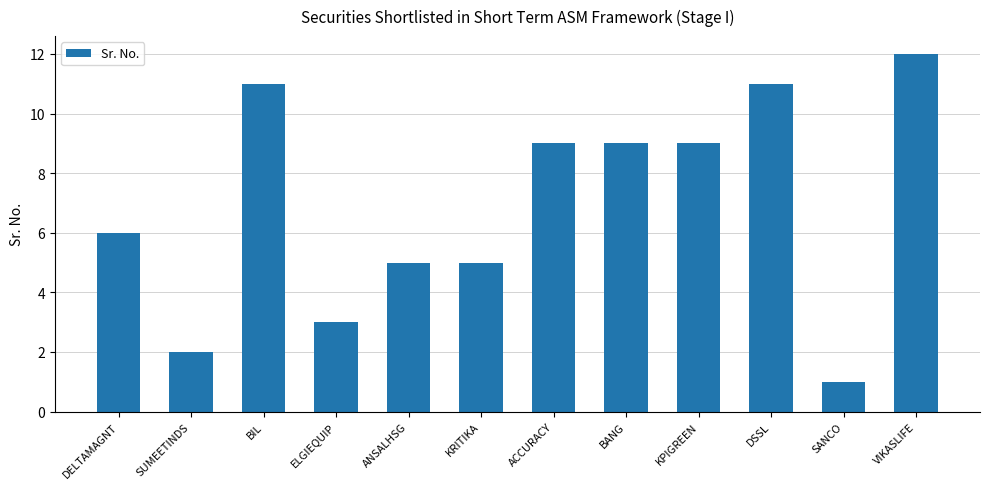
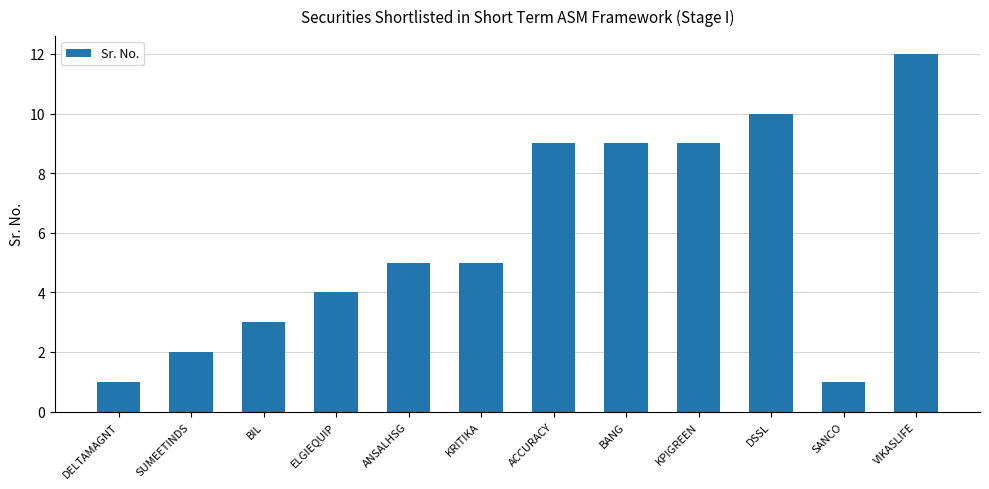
DELTAMAGNT: 6 -> 1
BIL: 11 -> 3
ELGIEQUIP: 3 -> 4
DSSL: 11 -> 10
